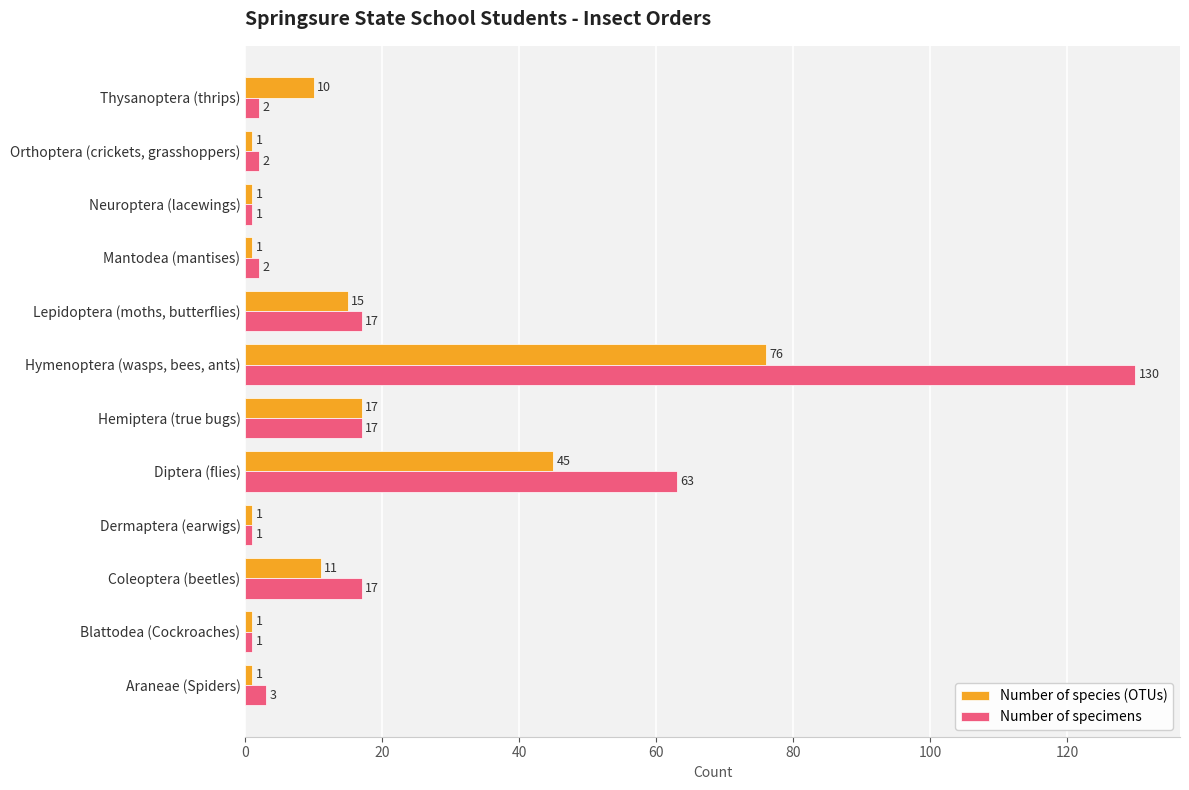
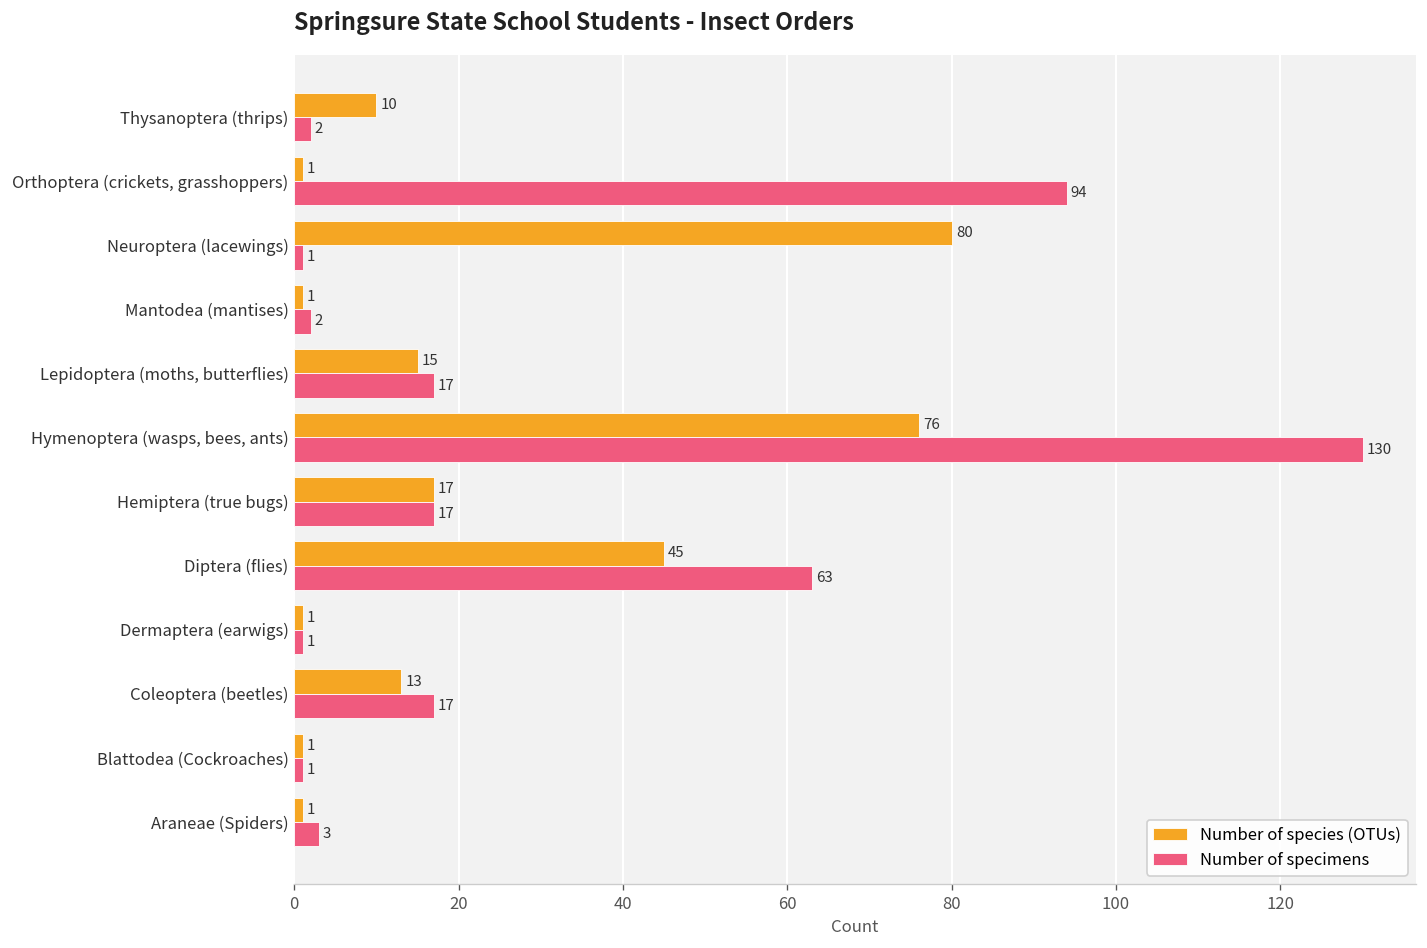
Number of specimens, Orthoptera (crickets, grasshoppers): 2 -> 94
Number of species (OTUs), Neuroptera (lacewings): 1 -> 80
Number of species (OTUs), Coleoptera (beetles): 11 -> 13
